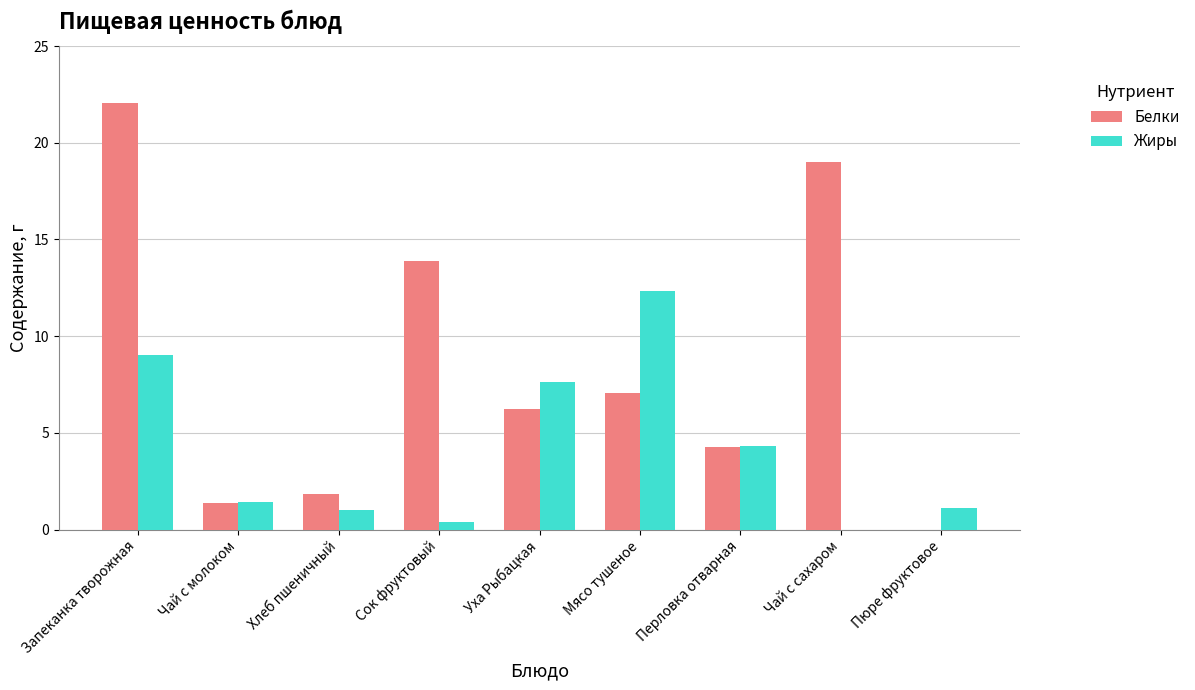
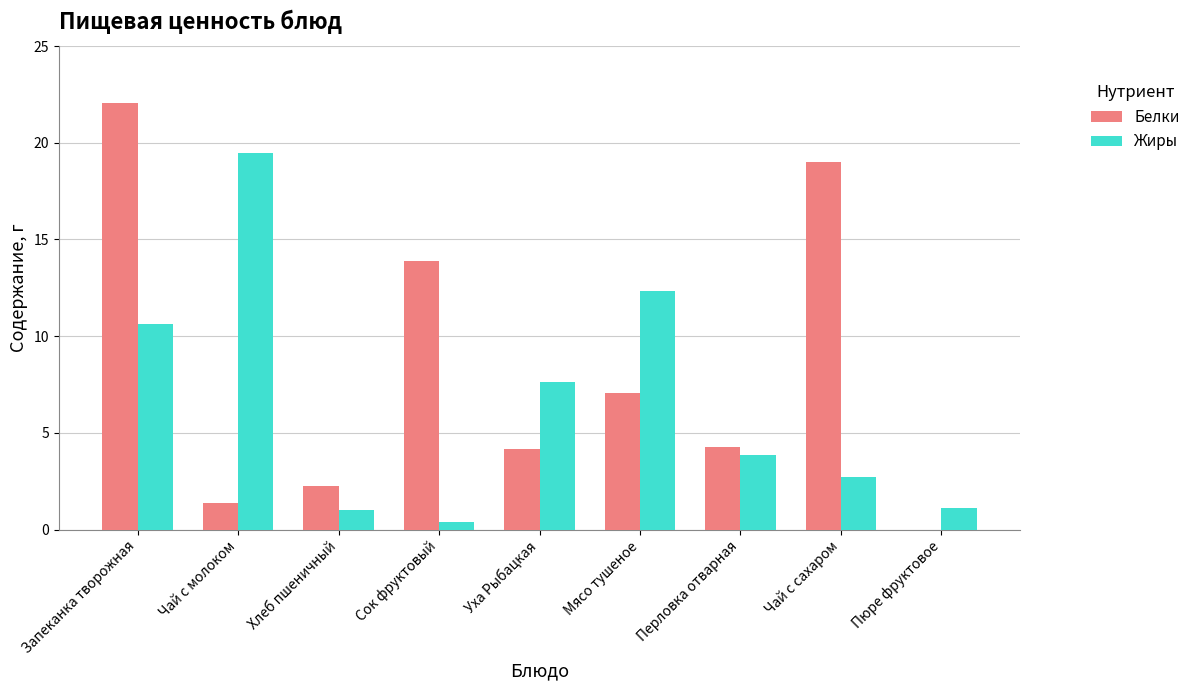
Жиры, Запеканка творожная: 9.0 -> 10.6
Жиры, Чай с молоком: 1.4 -> 19.5
Белки, Хлеб пшеничный: 1.8 -> 2.3
Белки, Уха Рыбацкая: 6.2 -> 4.2
Жиры, Перловка отварная: 4.3 -> 3.8
Жиры, Чай с сахаром: 0.0 -> 2.7
